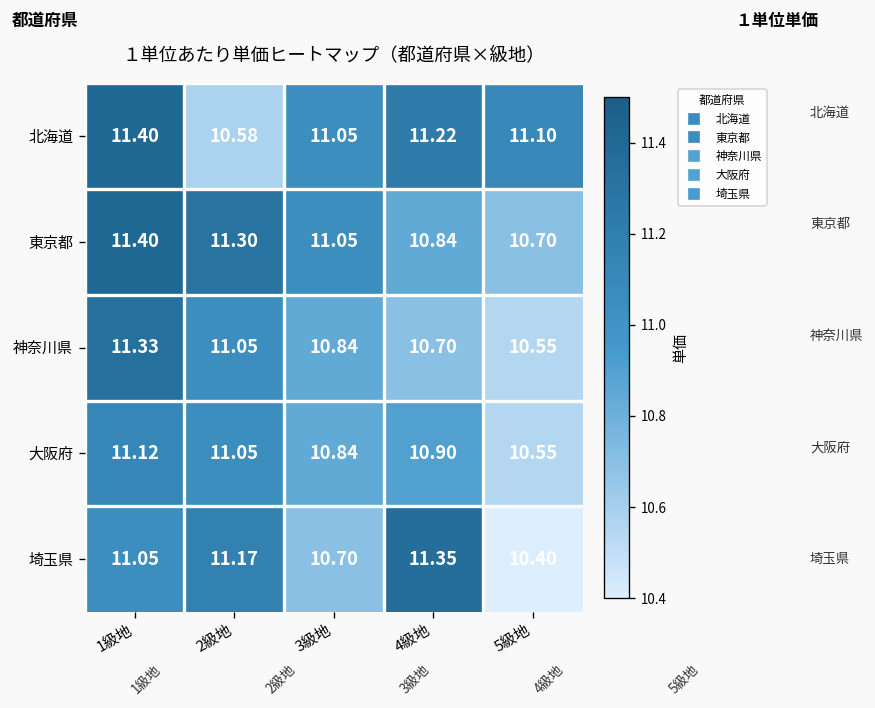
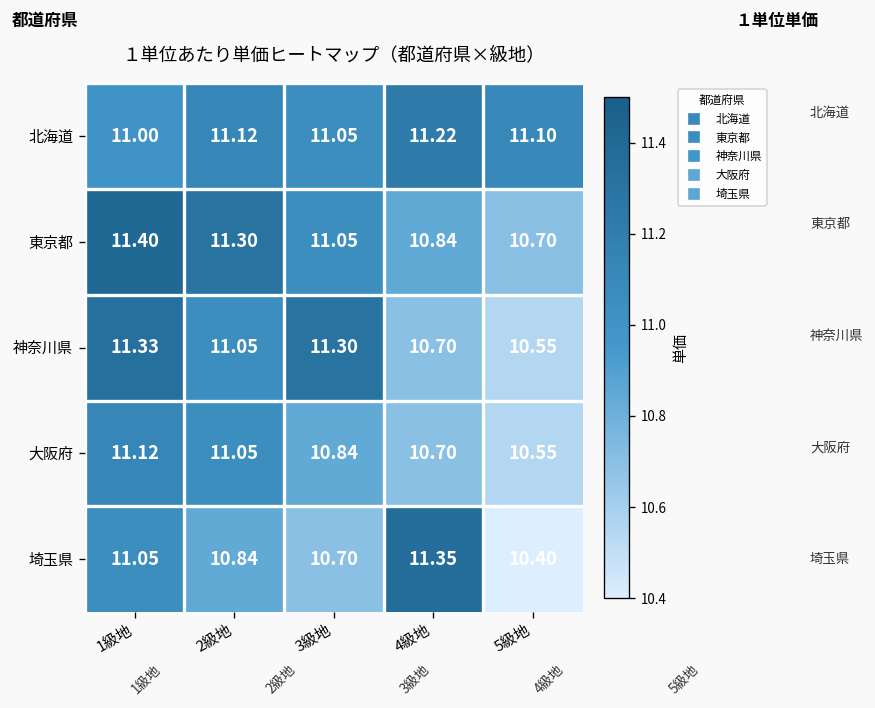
北海道, 1級地: 11.40 -> 11.00
北海道, 2級地: 10.58 -> 11.12
神奈川県, 3級地: 10.84 -> 11.30
大阪府, 4級地: 10.90 -> 10.70
埼玉県, 2級地: 11.17 -> 10.84
